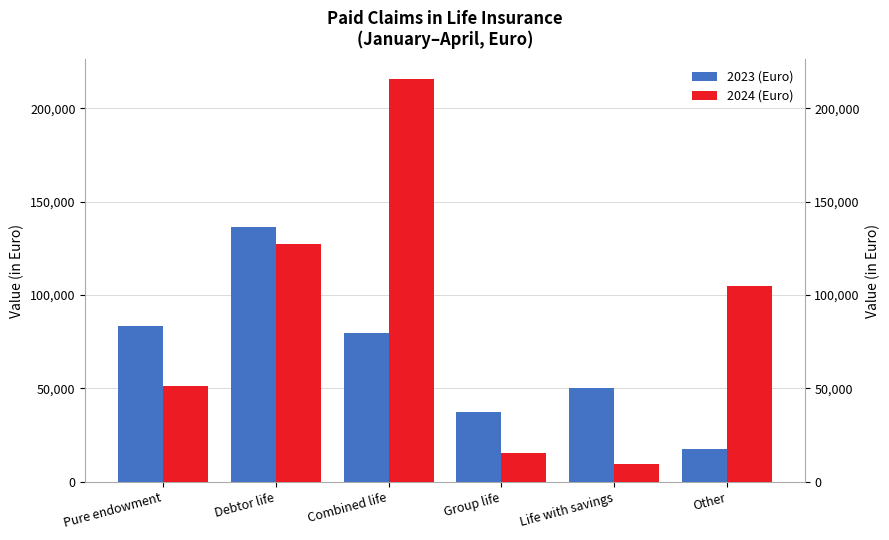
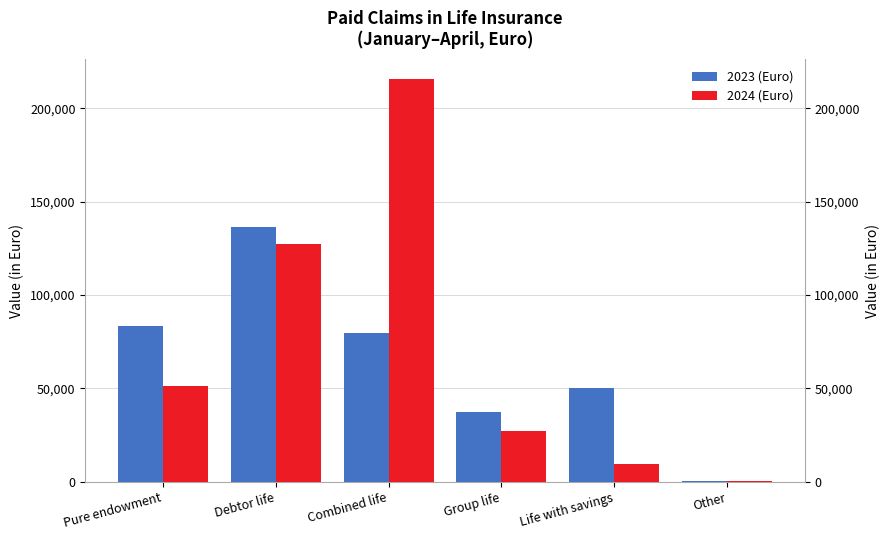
2024 (Euro), Group life: 15,000 -> 27,000
2023 (Euro), Other: 17,000 -> 0
2024 (Euro), Other: 105,000 -> 1,000
